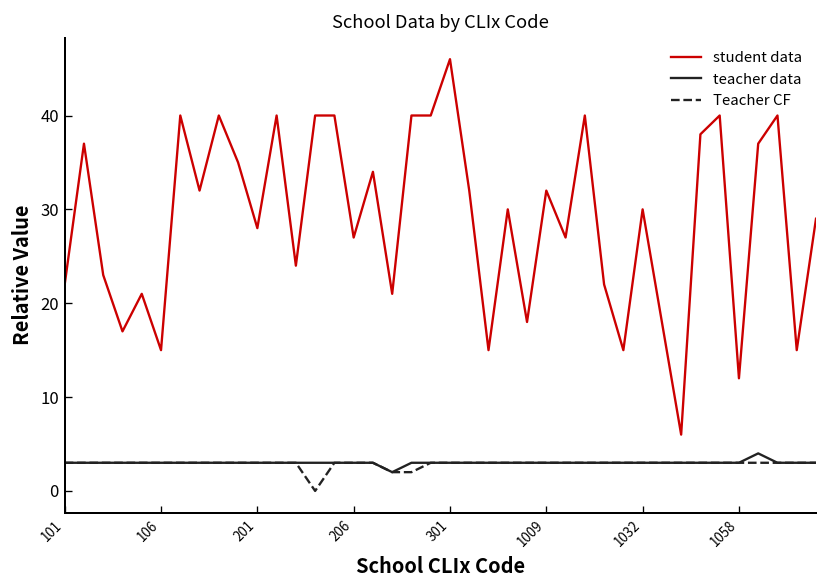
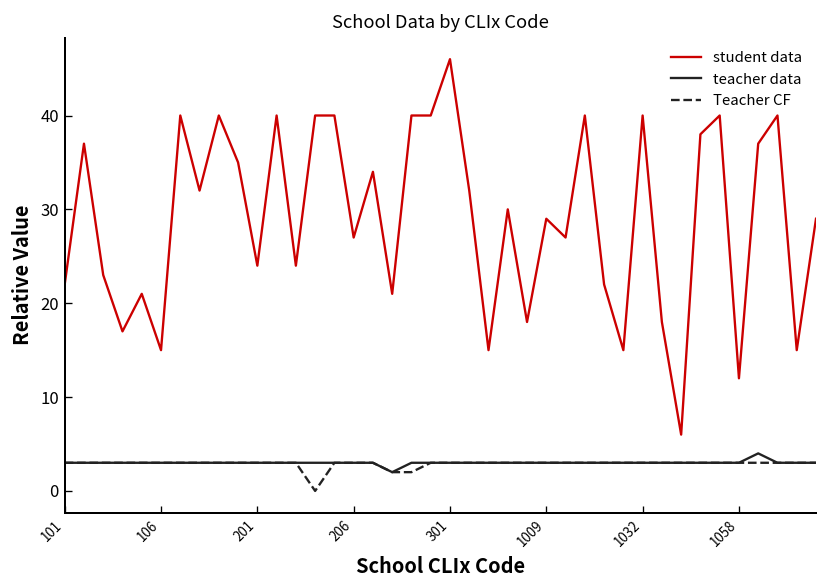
student data, 201: 28 -> 24
student data, 1009: 32 -> 29
student data, 1032: 30 -> 40
